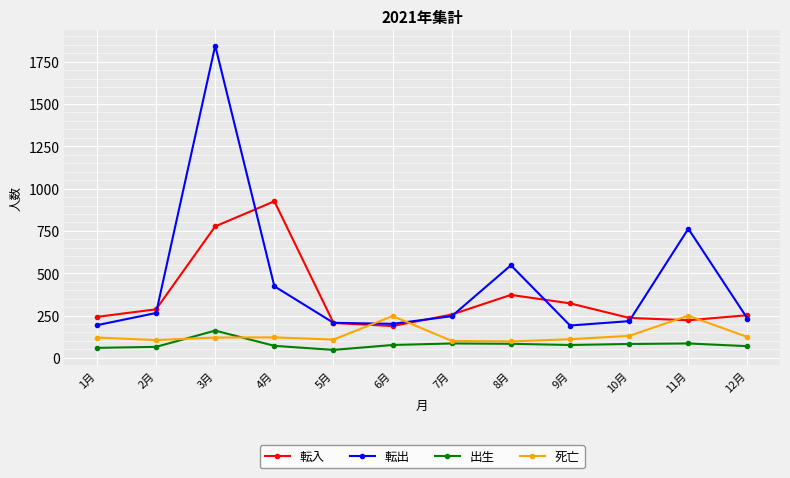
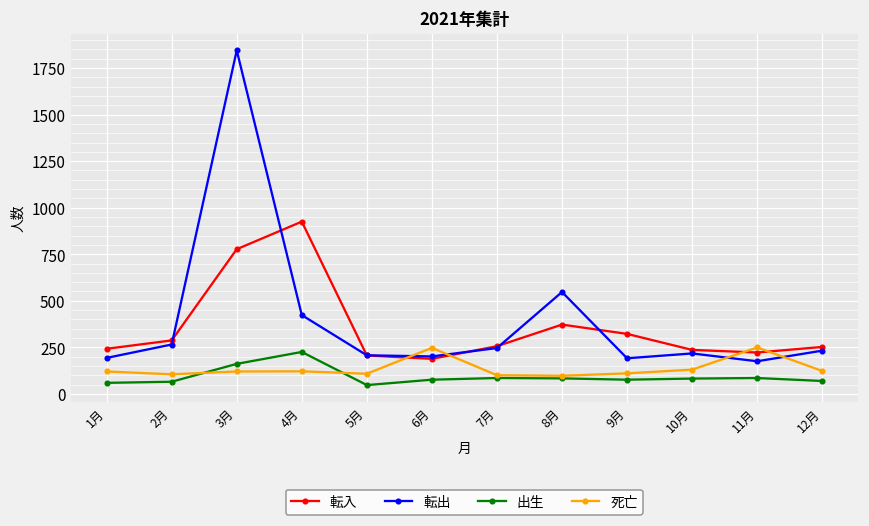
出生, 4月: 70 -> 230
転出, 11月: 760 -> 180
